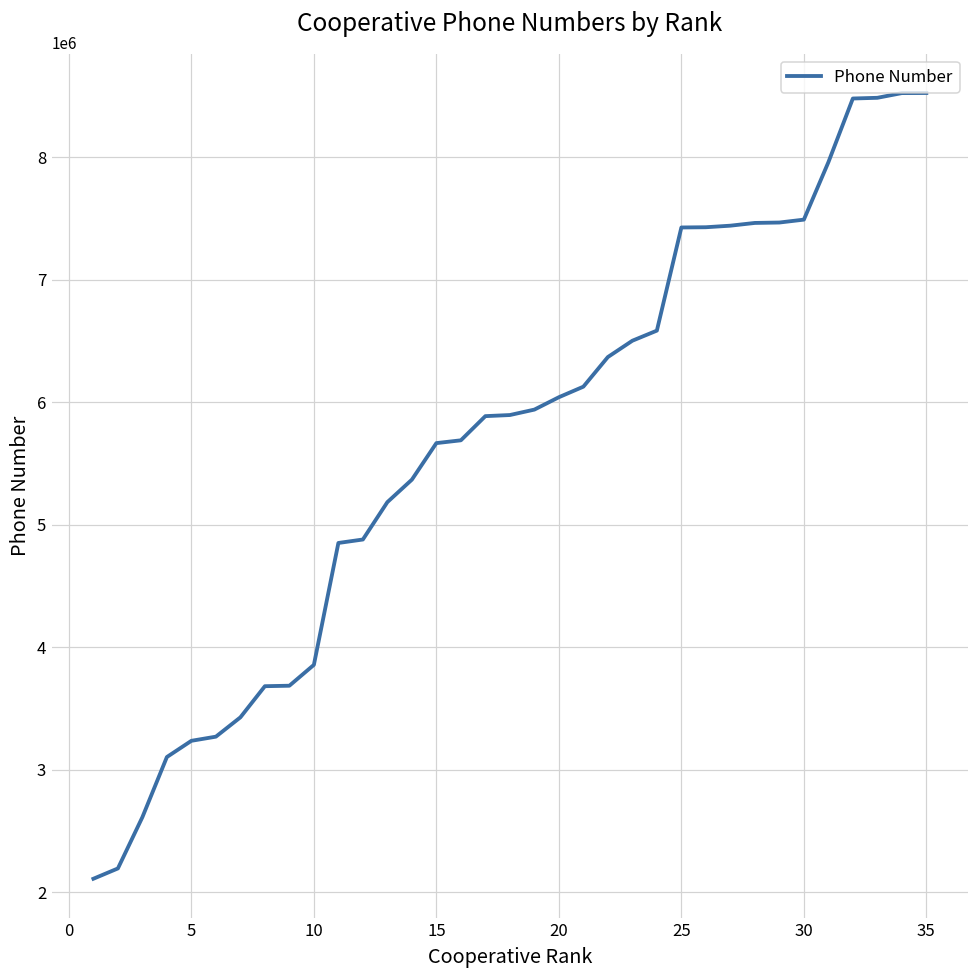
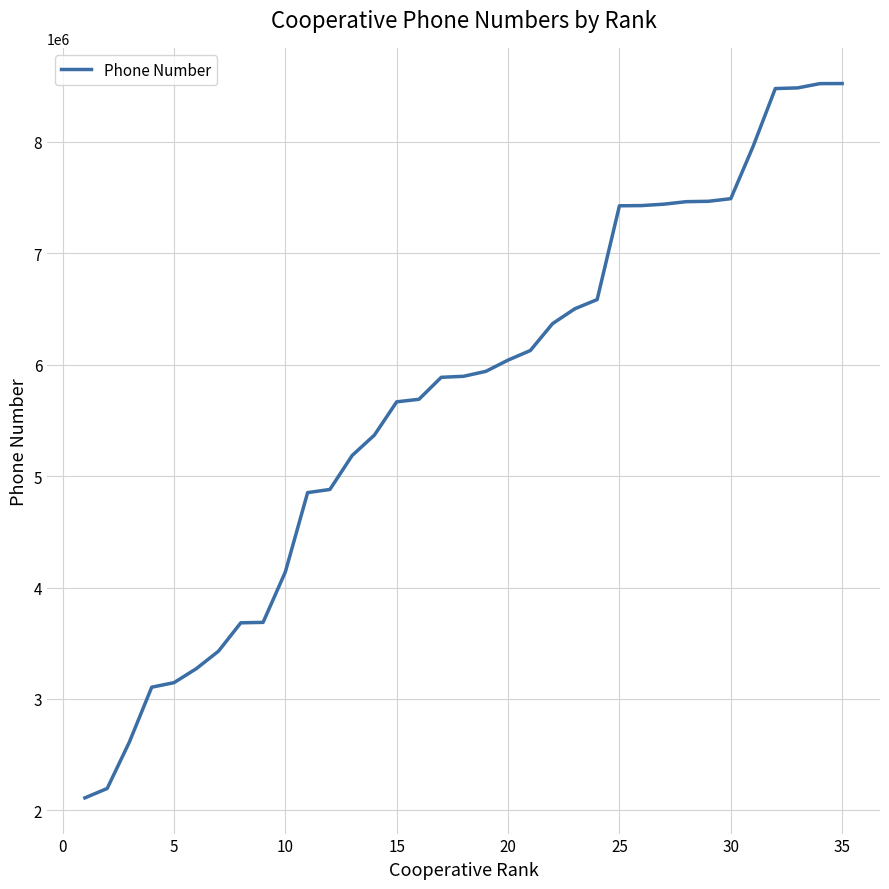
5: 3240000 -> 3150000
10: 3860000 -> 4140000
